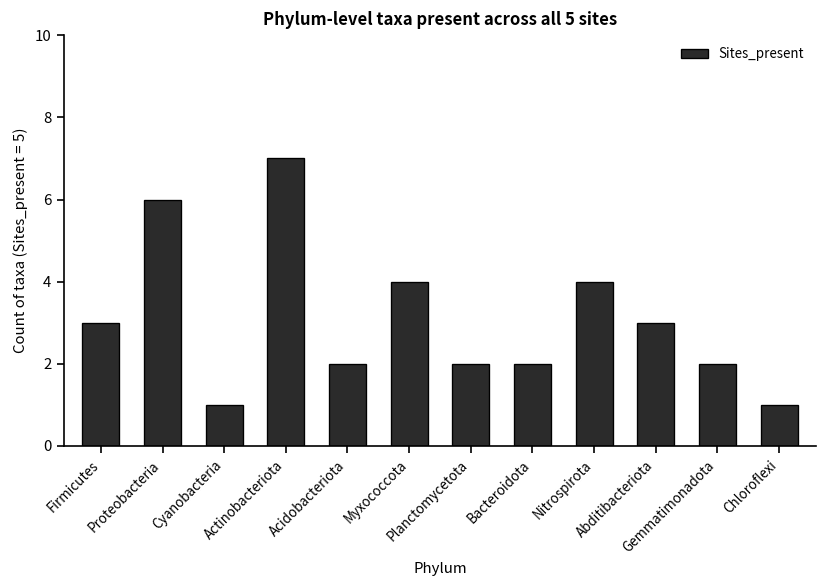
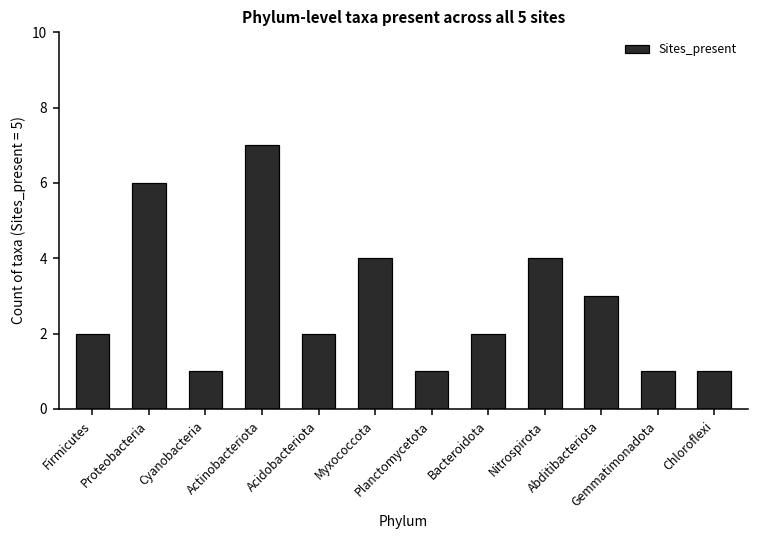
Firmicutes: 3 -> 2
Planctomycetota: 2 -> 1
Gemmatimonadota: 2 -> 1
